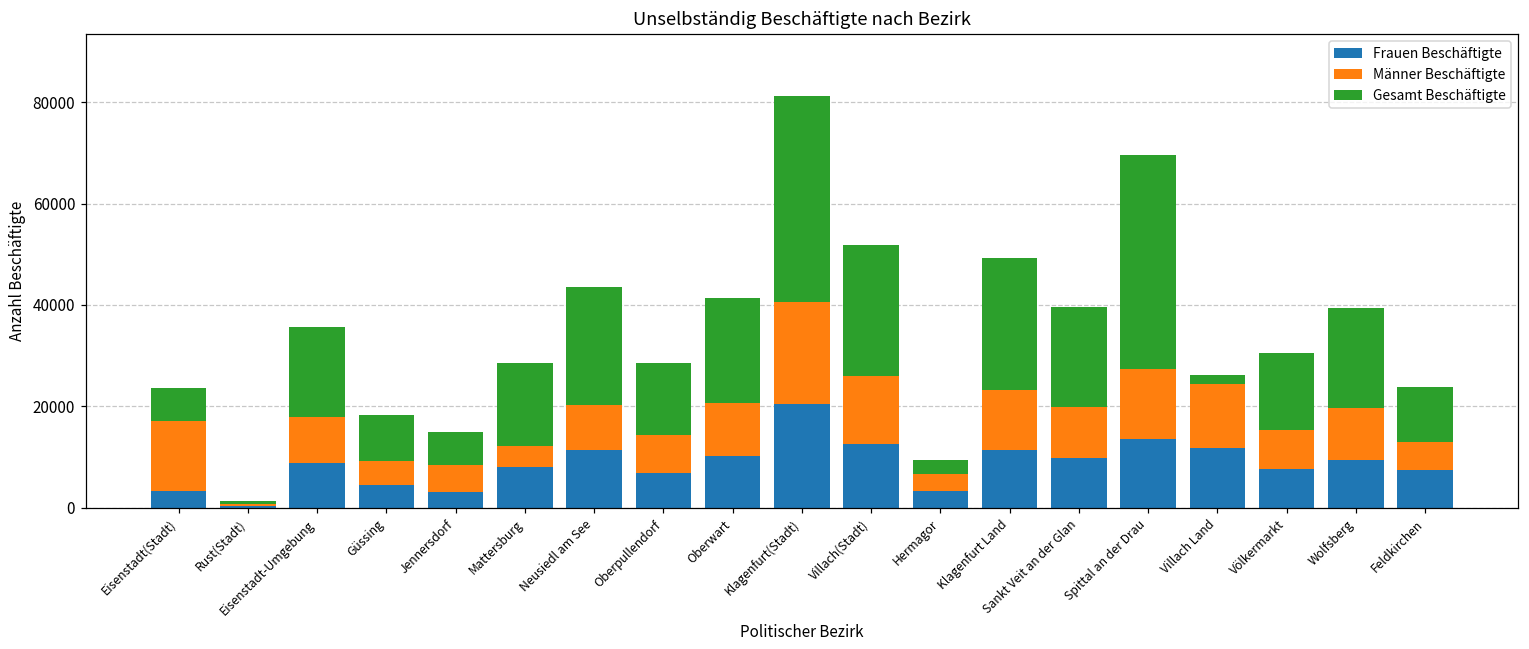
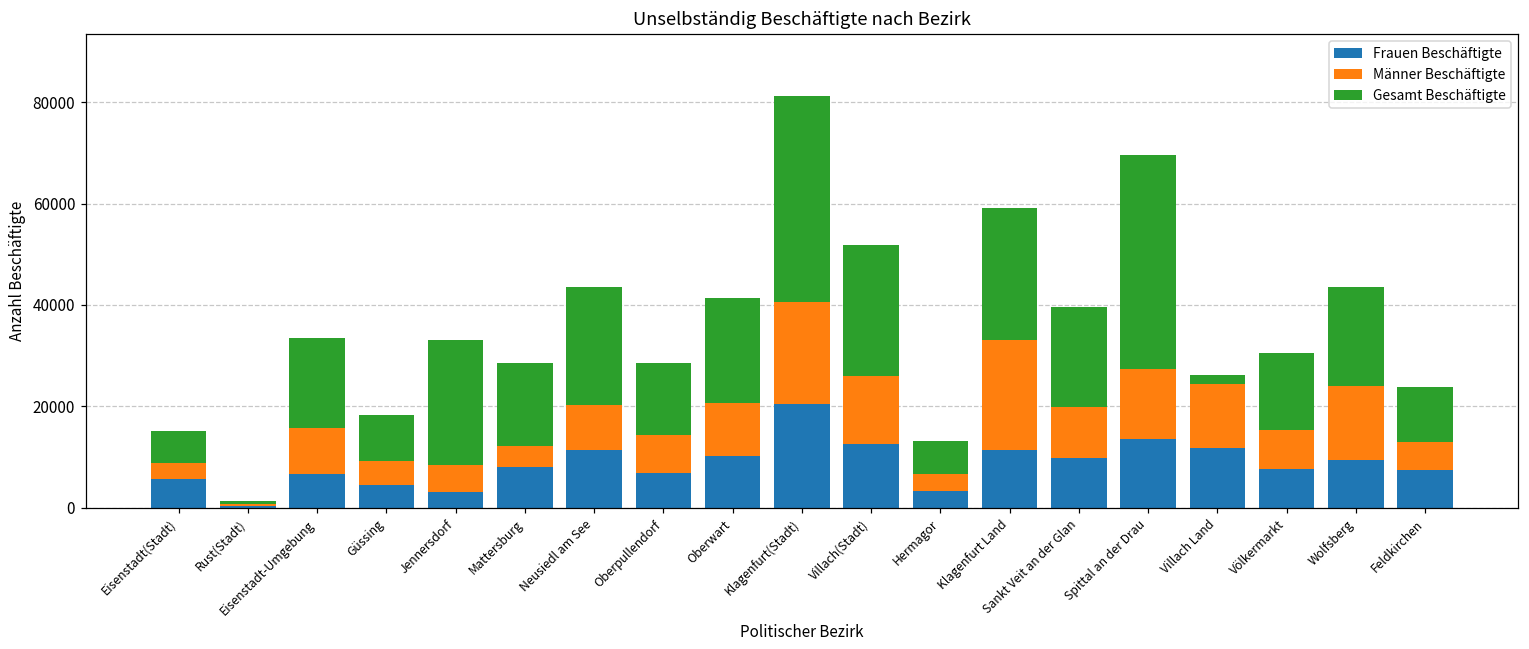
Frauen Beschäftigte, Eisenstadt(Stadt): 3000 -> 6000
Männer Beschäftigte, Eisenstadt(Stadt): 14000 -> 3000
Frauen Beschäftigte, Eisenstadt-Umgebung: 9000 -> 7000
Gesamt Beschäftigte, Jennersdorf: 6000 -> 25000
Gesamt Beschäftigte, Hermagor: 3000 -> 7000
Männer Beschäftigte, Klagenfurt Land: 12000 -> 22000
Männer Beschäftigte, Wolfsberg: 10000 -> 15000
